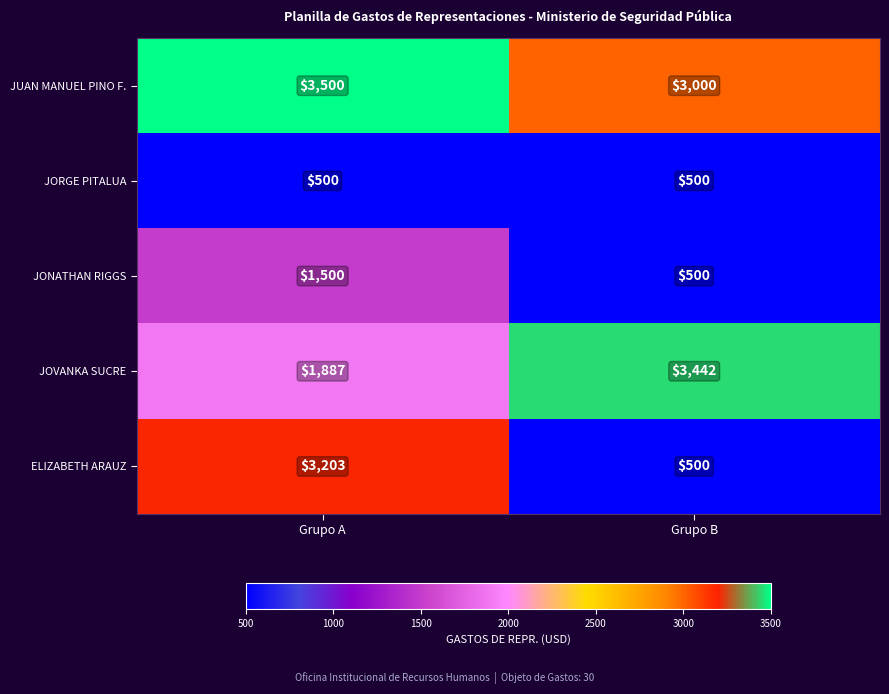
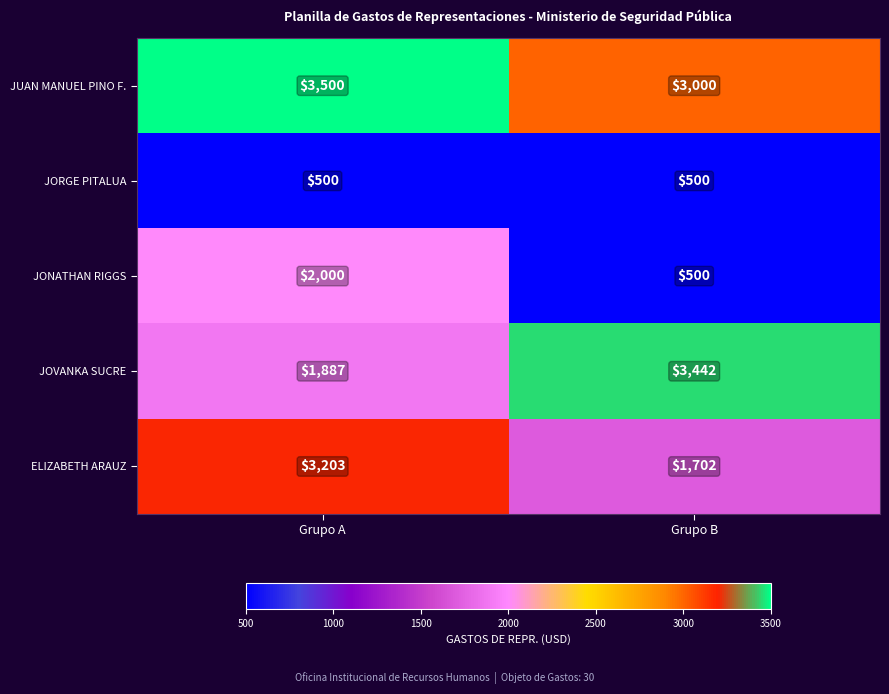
JONATHAN RIGGS, Grupo A: $1,500 -> $2,000
ELIZABETH ARAUZ, Grupo B: $500 -> $1,702
